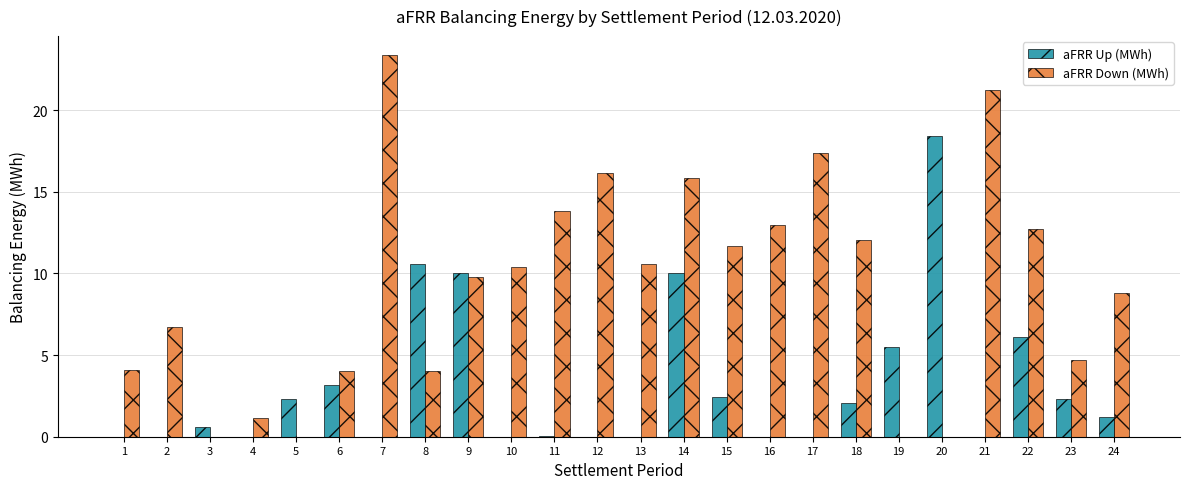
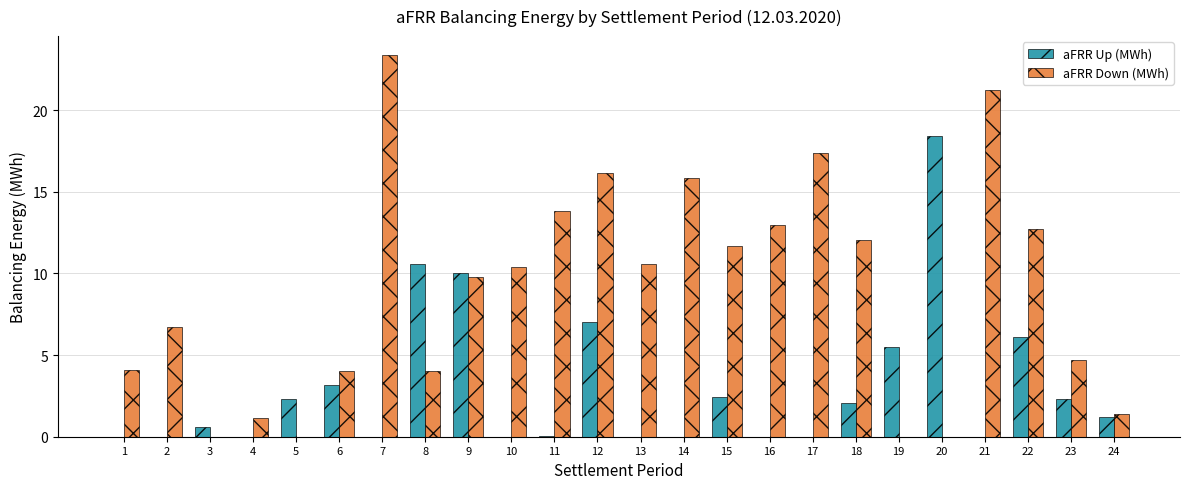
aFRR Up (MWh), 12: 0 -> 7
aFRR Up (MWh), 14: 10 -> 0
aFRR Down (MWh), 24: 8.8 -> 1.4
